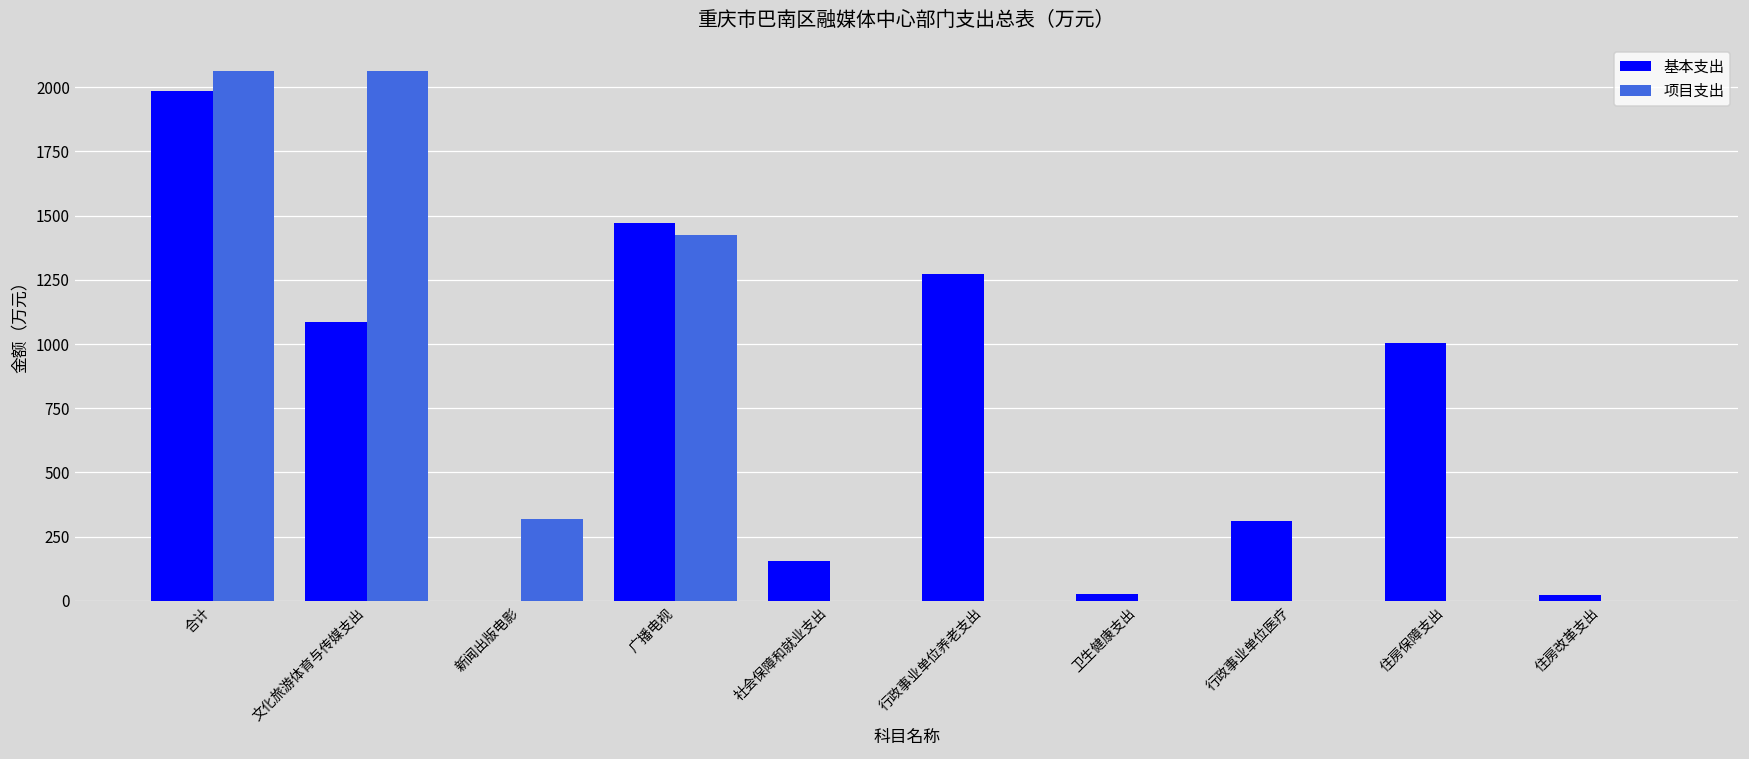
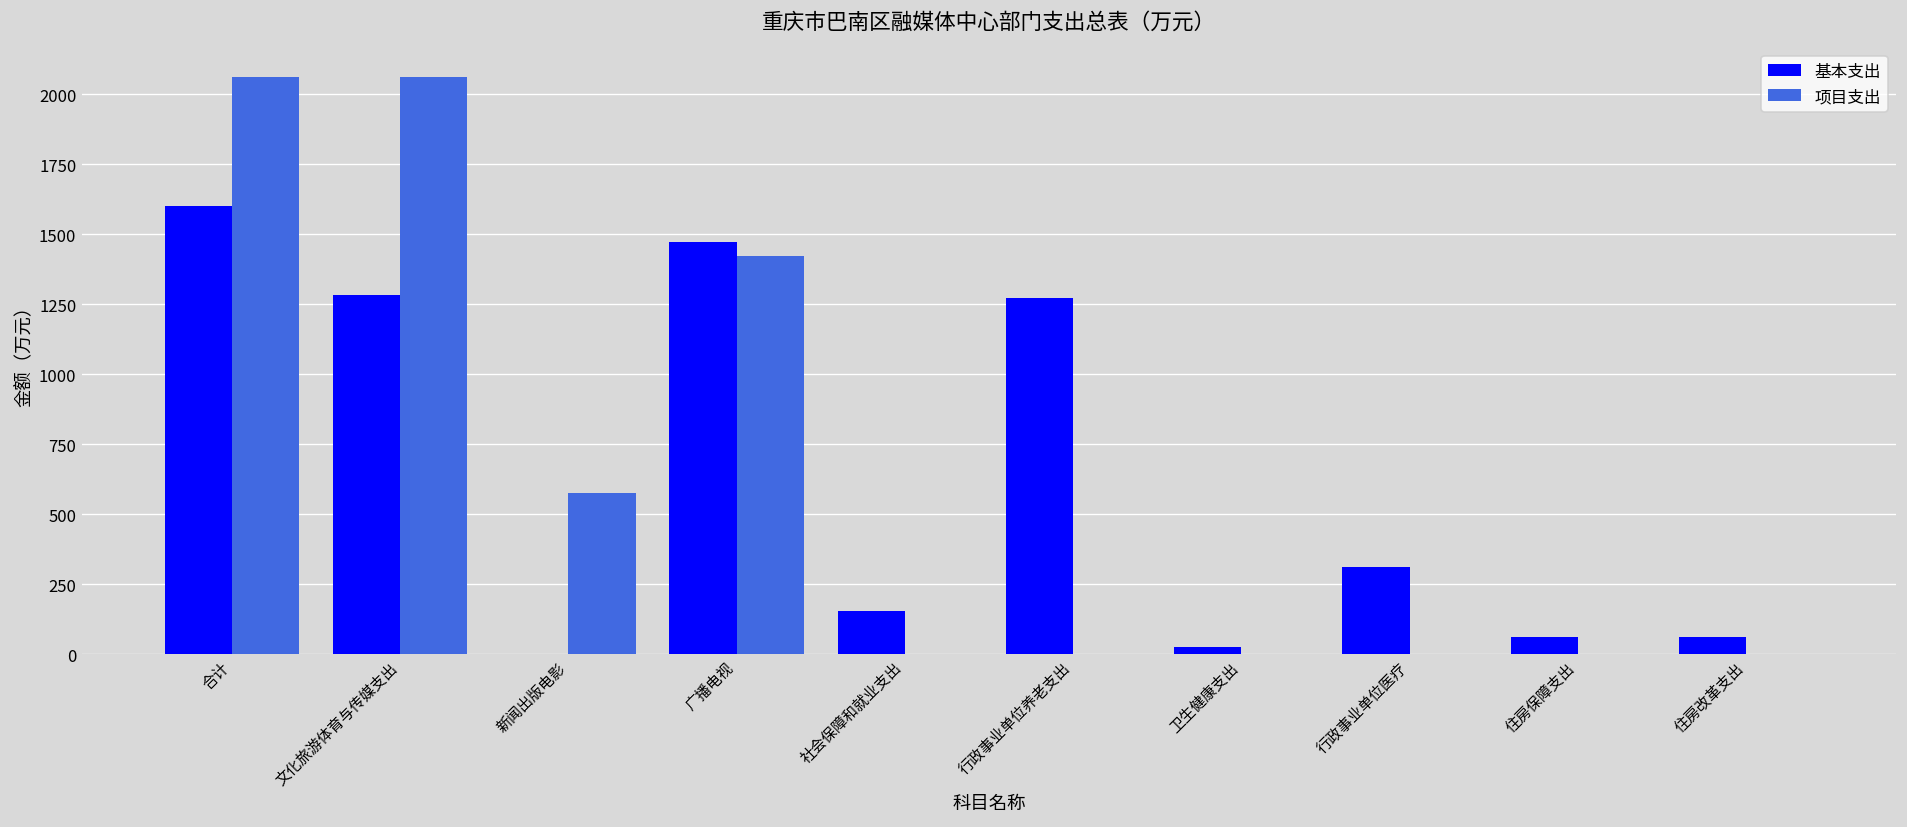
基本支出, 合计: 1980 -> 1600
基本支出, 文化旅游体育与传媒支出: 1080 -> 1280
项目支出, 新闻出版电影: 320 -> 580
基本支出, 住房保障支出: 1000 -> 60
基本支出, 住房改革支出: 20 -> 60
